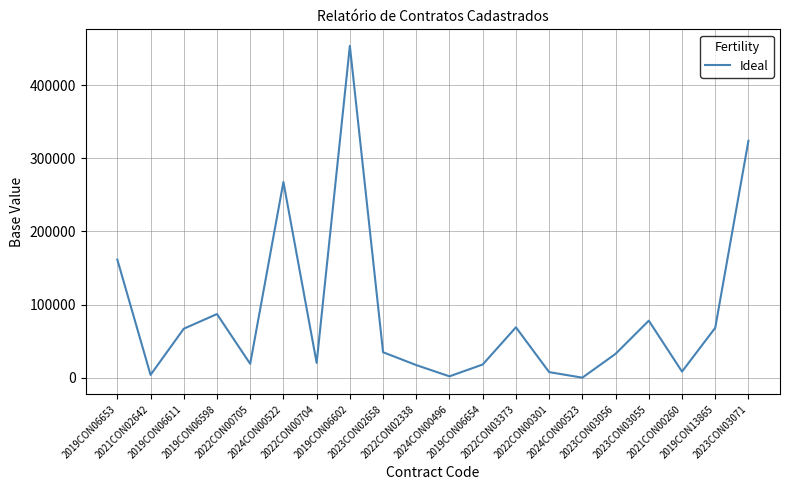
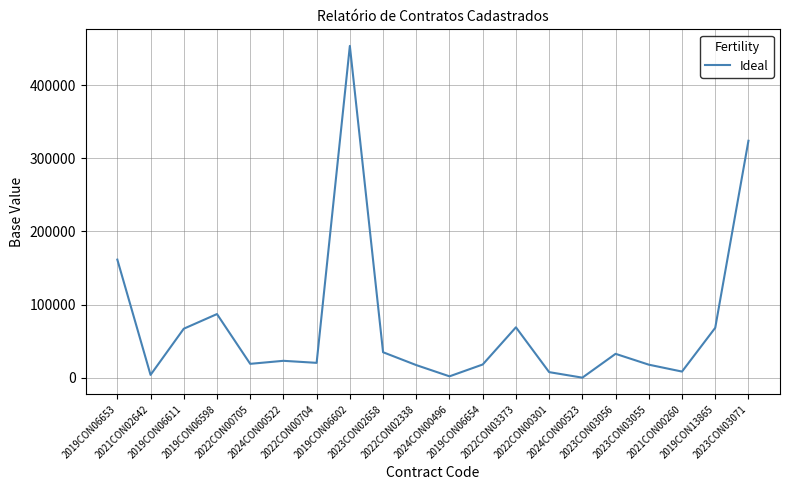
2024CON00522: 270000 -> 20000
2023CON03055: 80000 -> 20000
